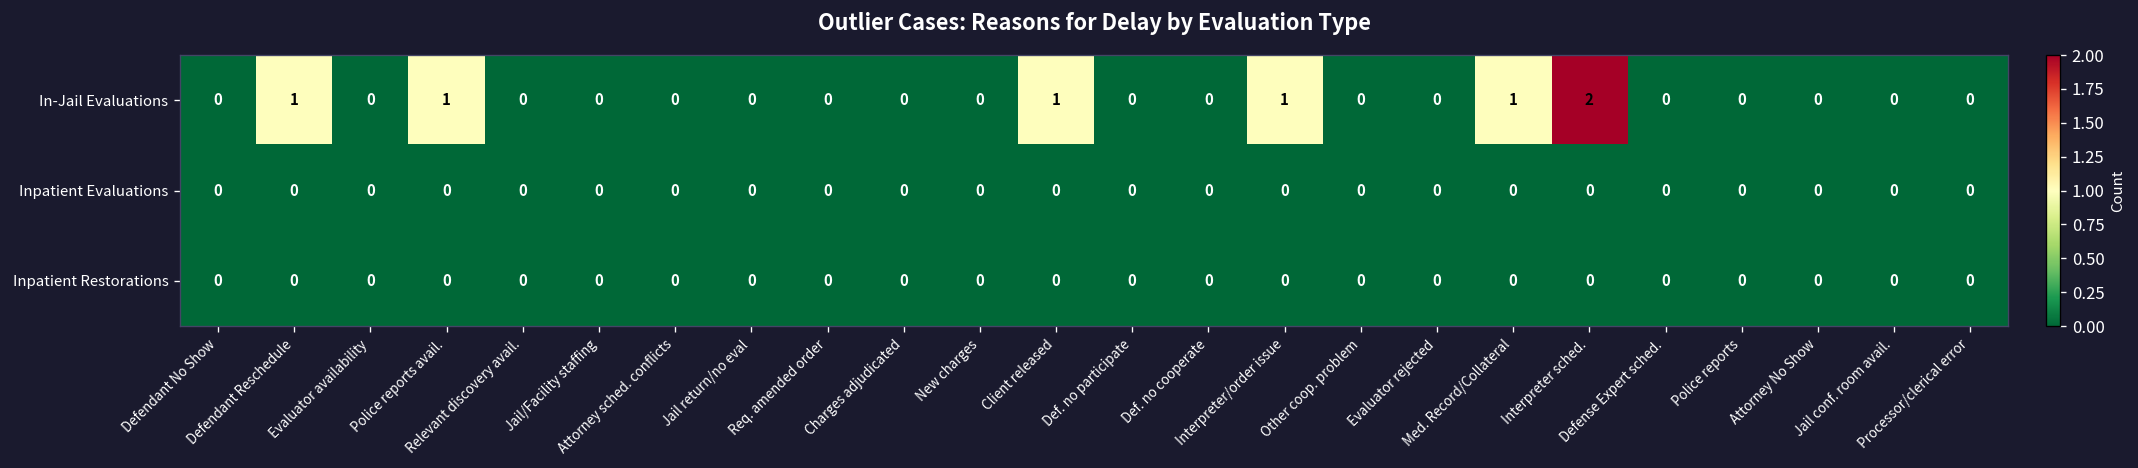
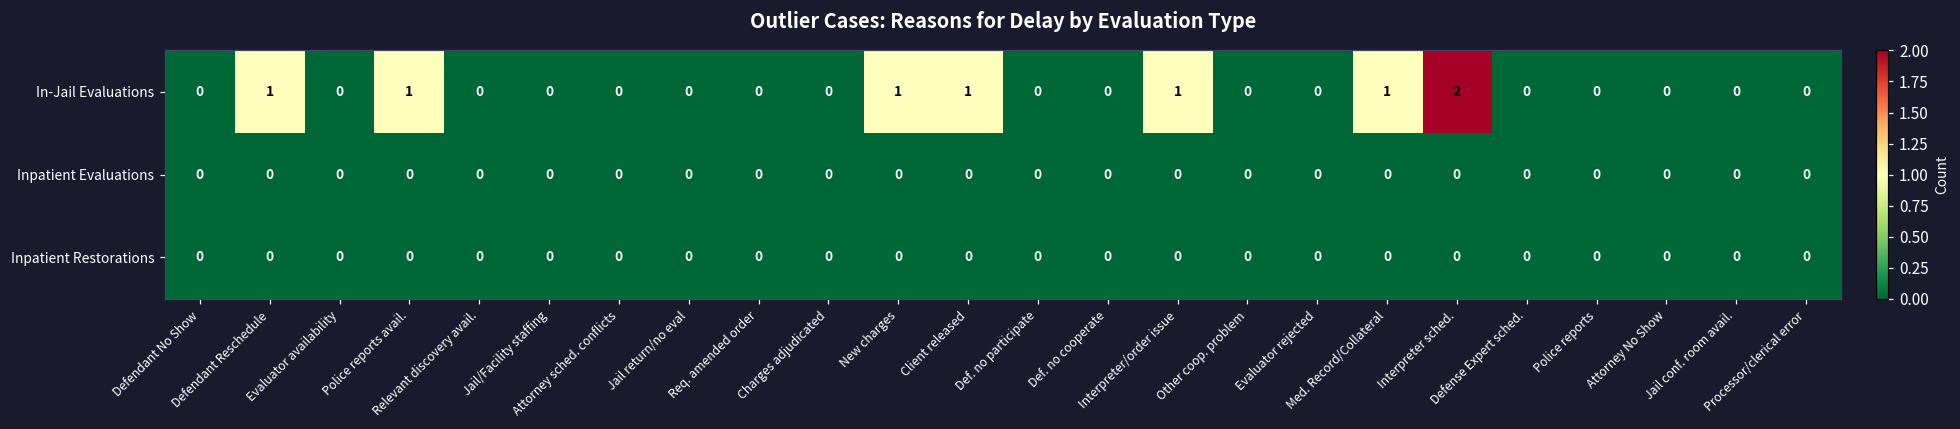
In-Jail Evaluations, New charges: 0 -> 1
